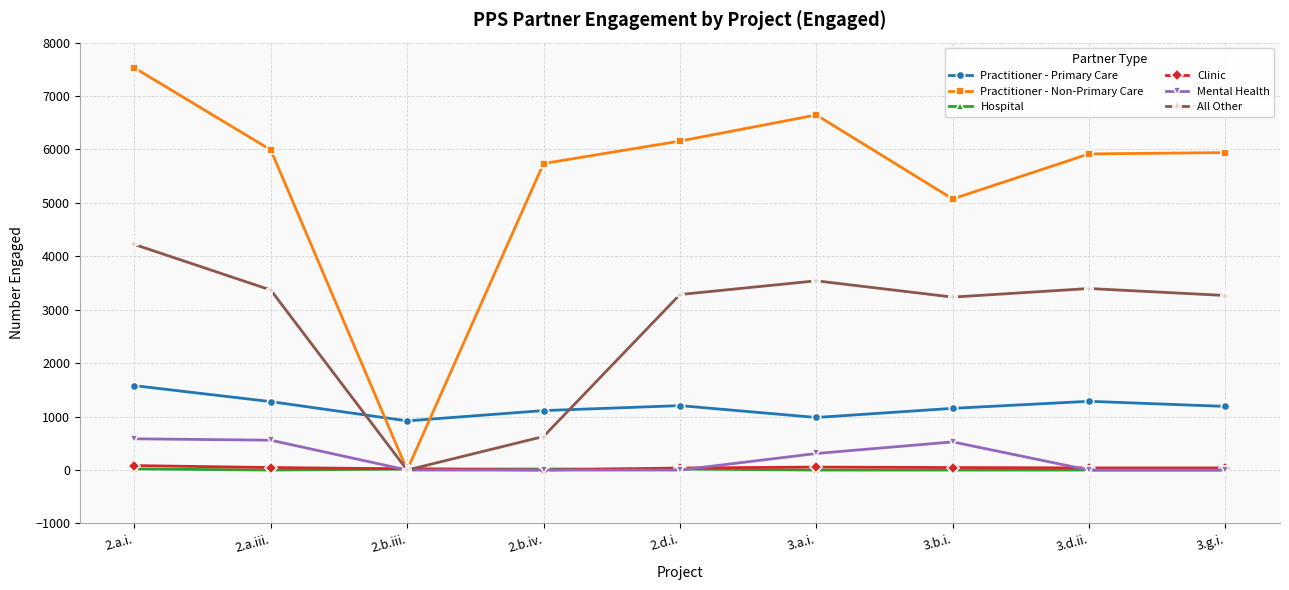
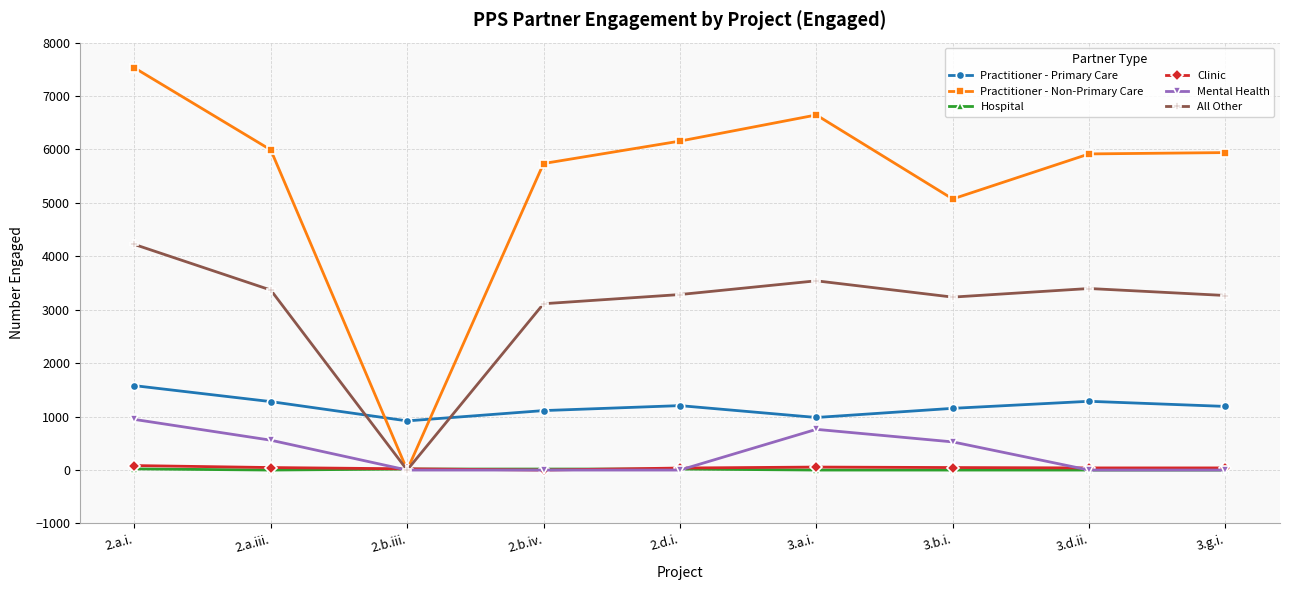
Mental Health, 2.a.i.: 600 -> 900
All Other, 2.b.iv.: 600 -> 3100
Mental Health, 3.a.i.: 300 -> 800
